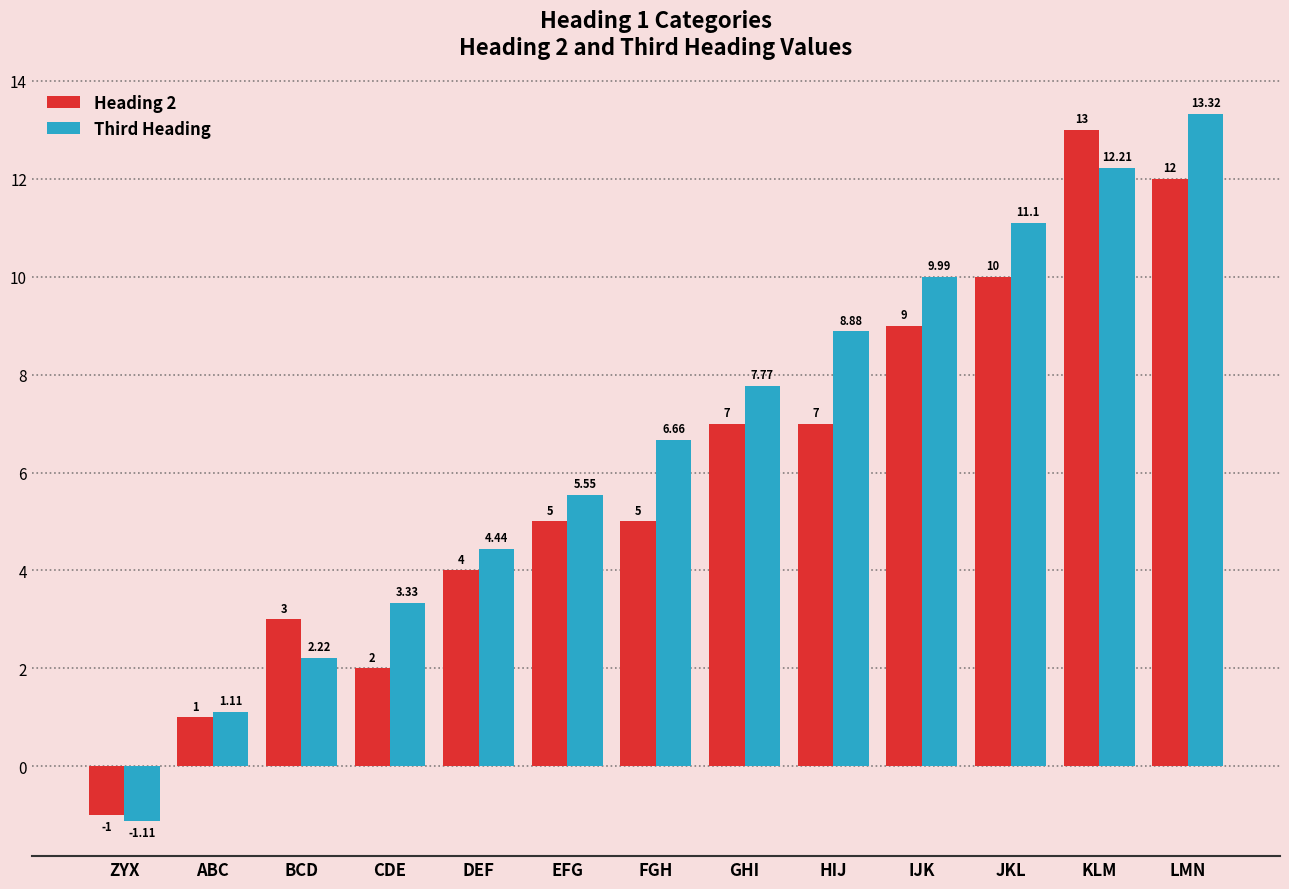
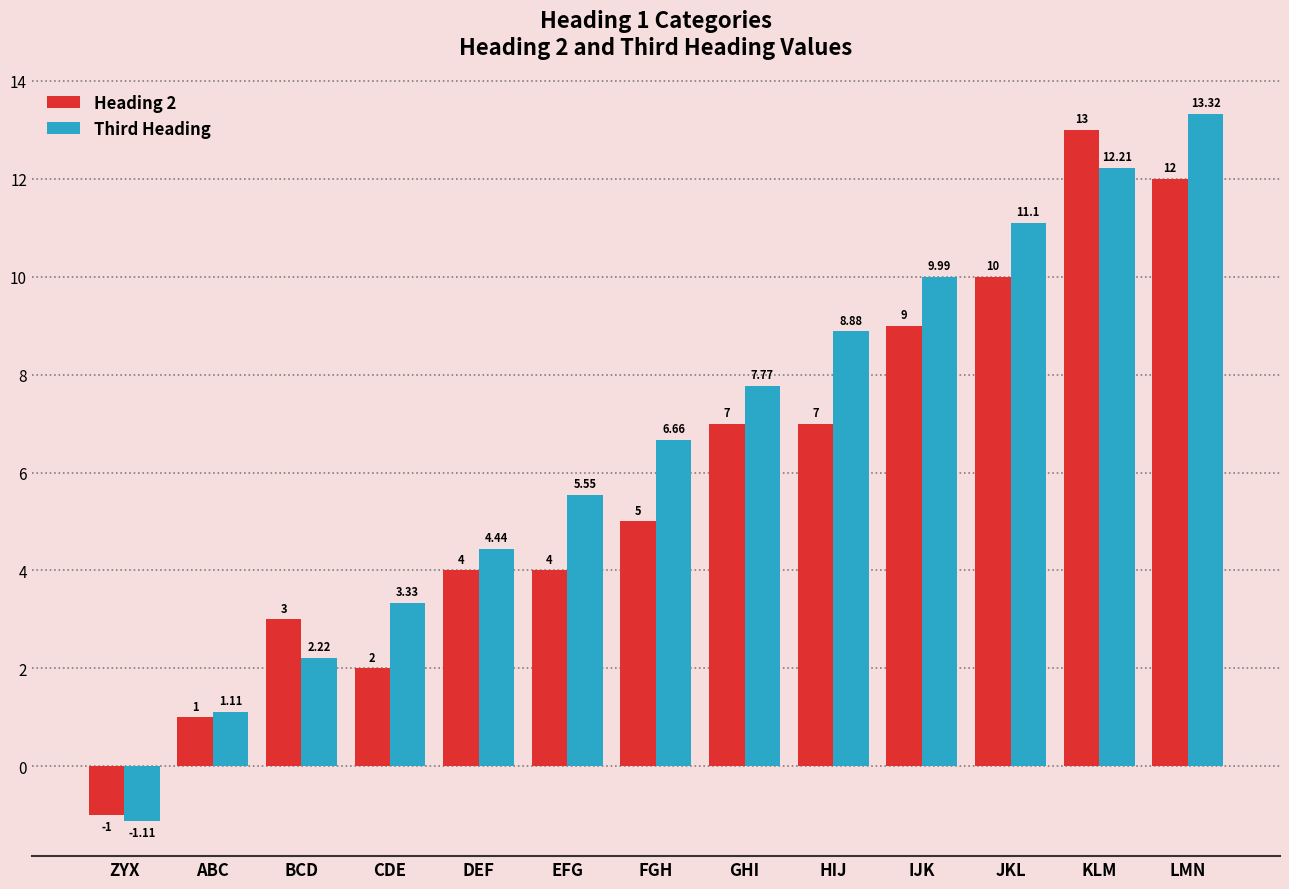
Heading 2, EFG: 5 -> 4
